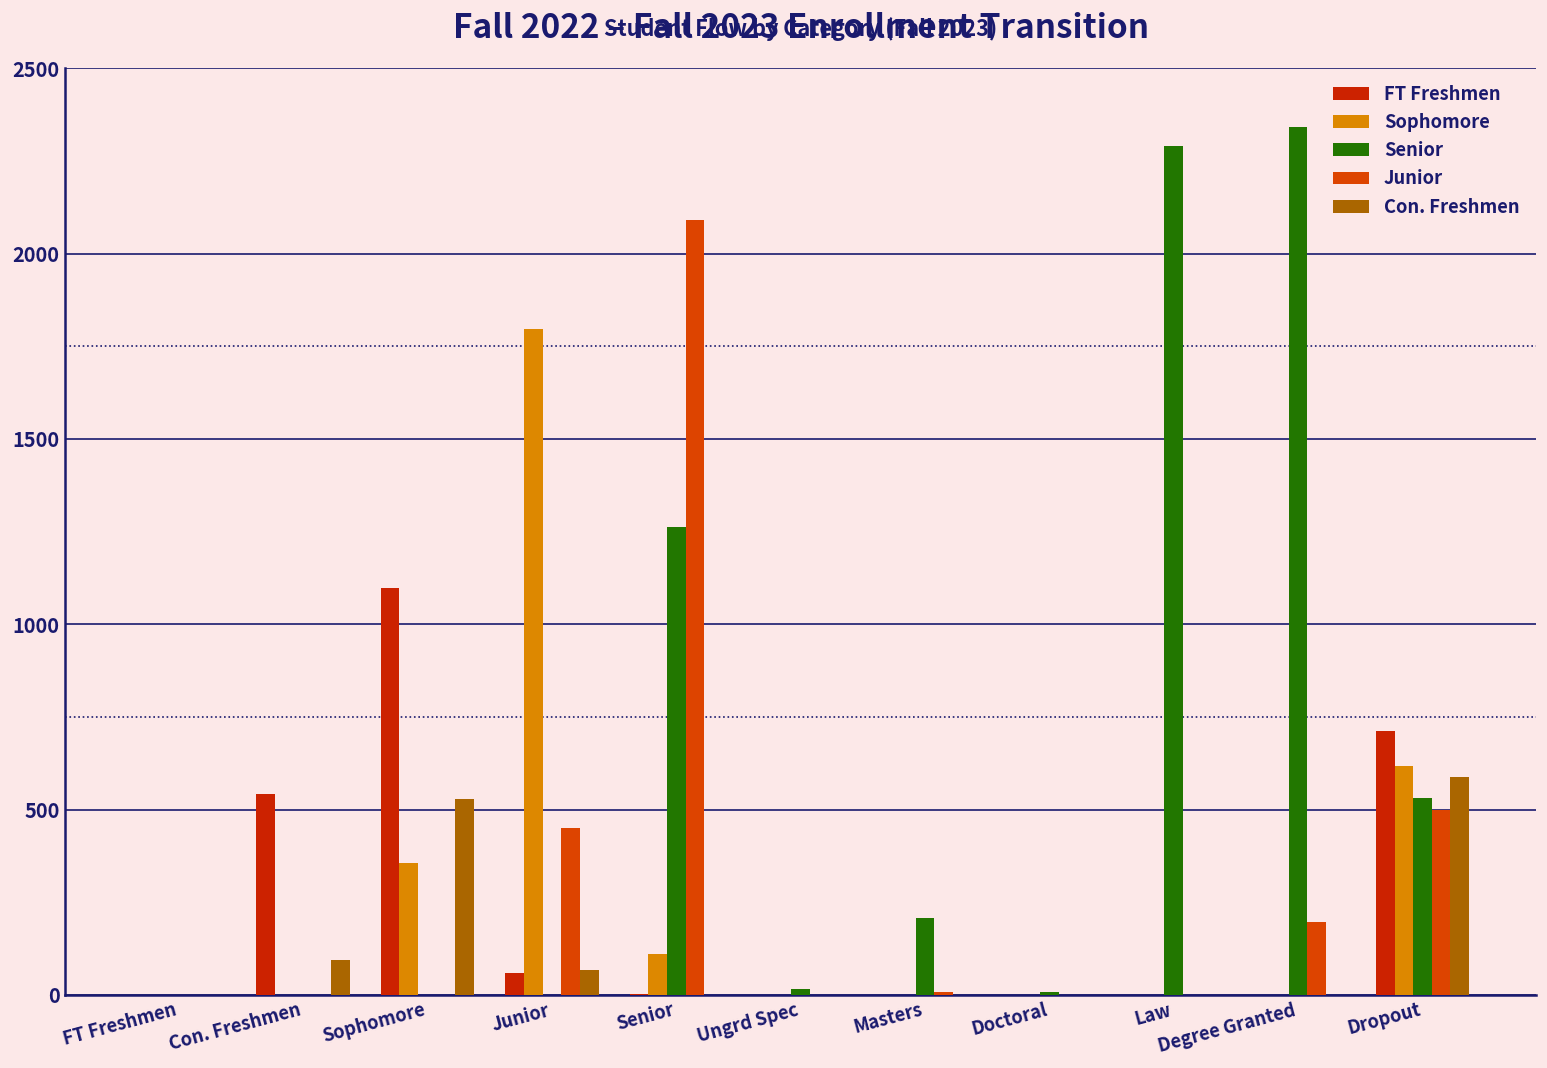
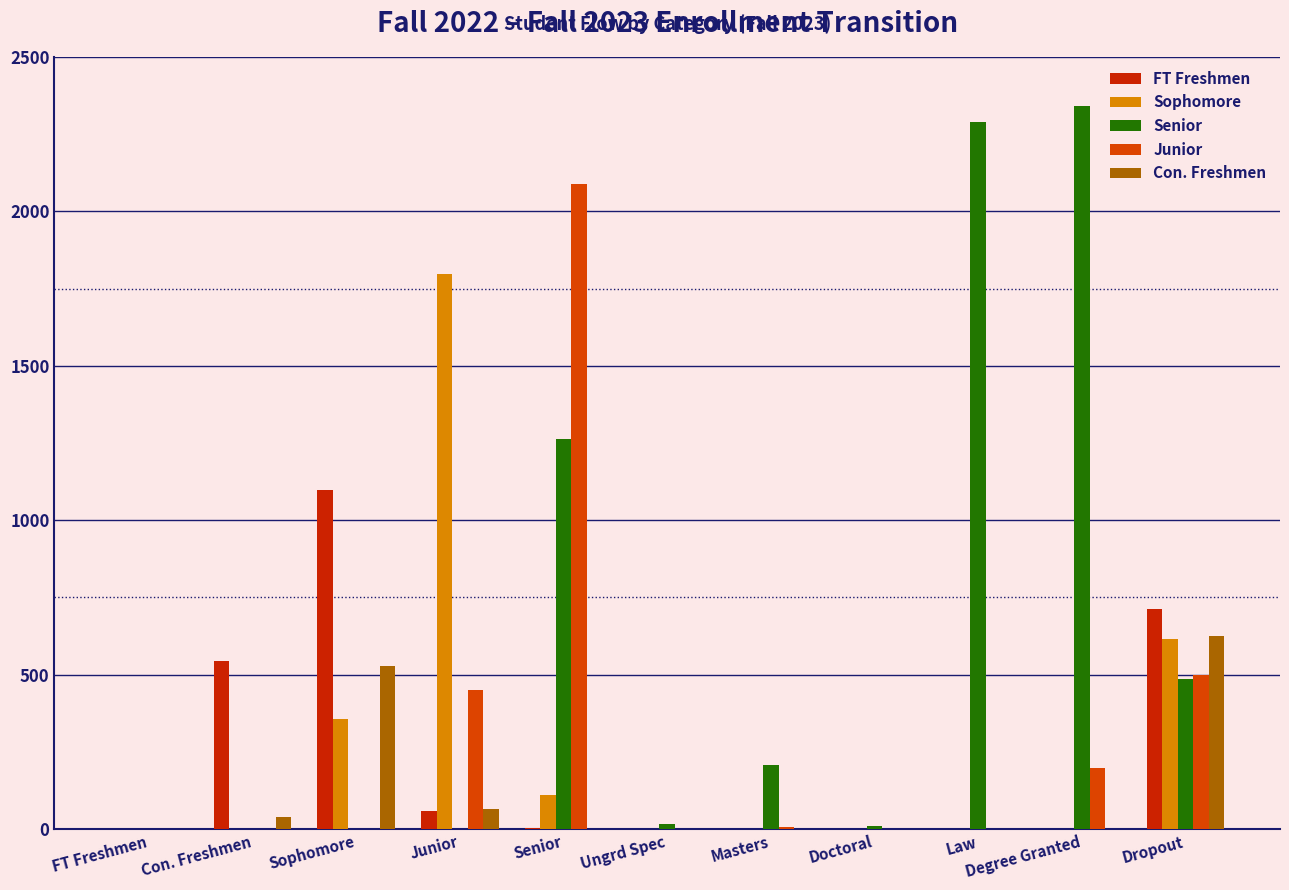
Con. Freshmen, Con. Freshmen: 90 -> 40
Senior, Dropout: 530 -> 490
Con. Freshmen, Dropout: 590 -> 630
